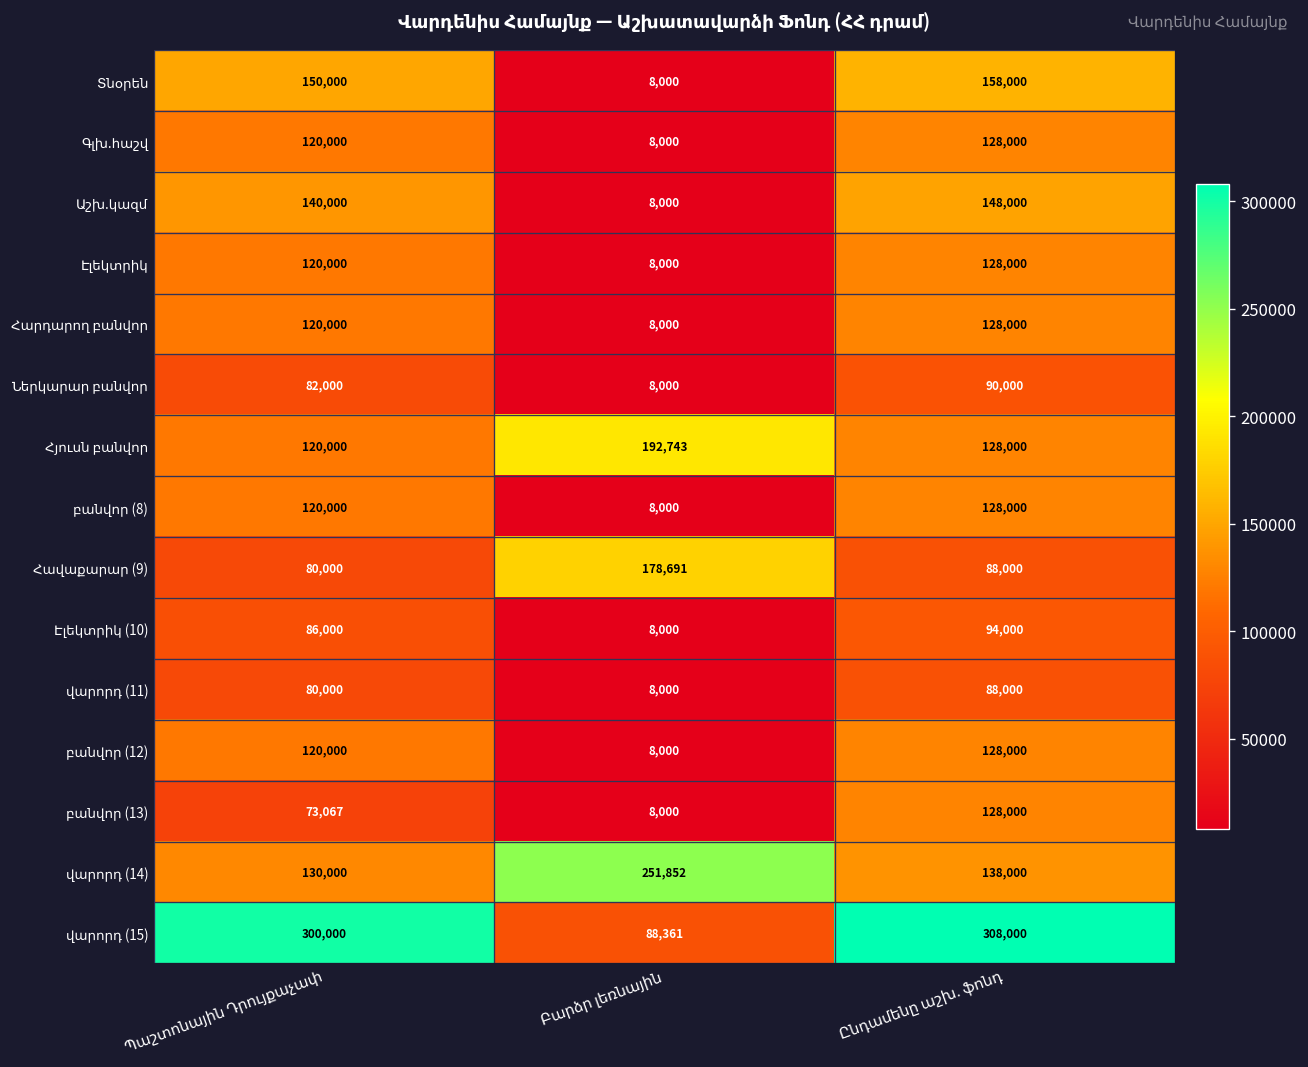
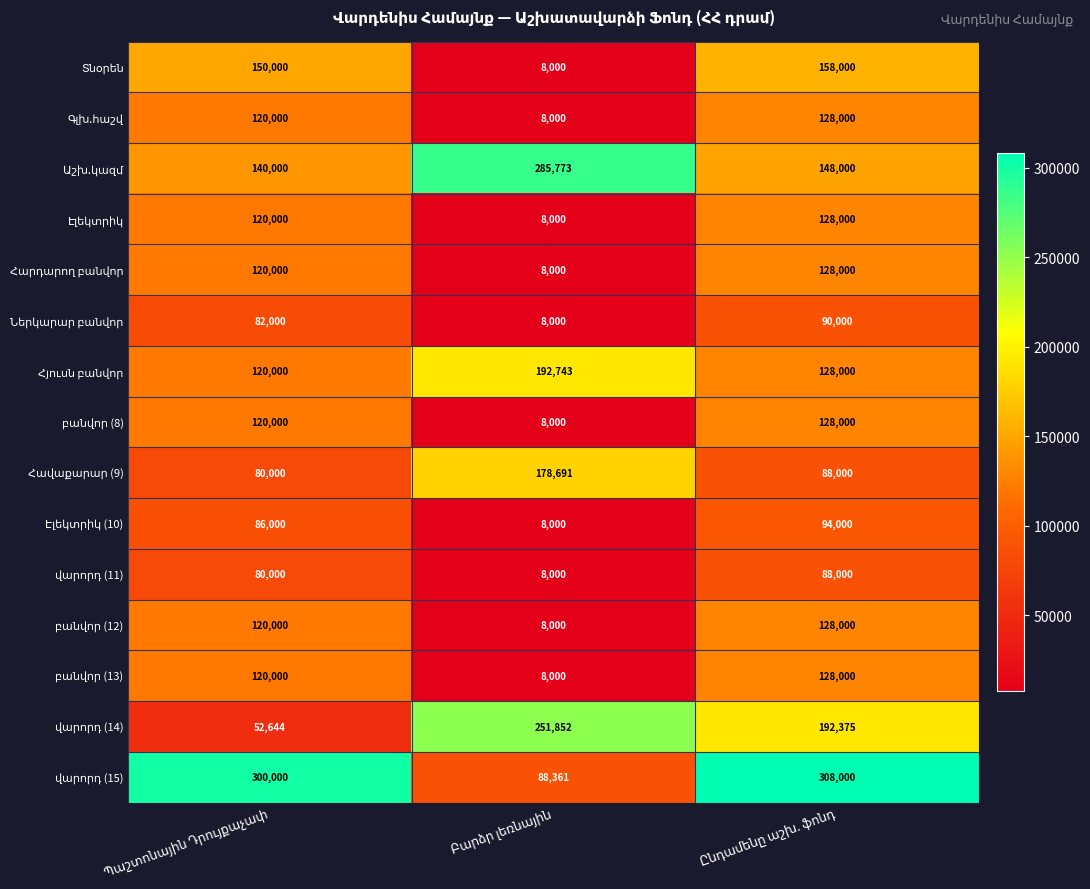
Աշխ.կազմ, Բարձր լեռնային: 8,000 -> 285,773
բանվոր (13), Պաշտոնային Դրույքաչափ: 73,067 -> 120,000
վարորդ (14), Պաշտոնային Դրույքաչափ: 130,000 -> 52,644
վարորդ (14), Ընդամենը աշխ. ֆոնդ: 138,000 -> 192,375
